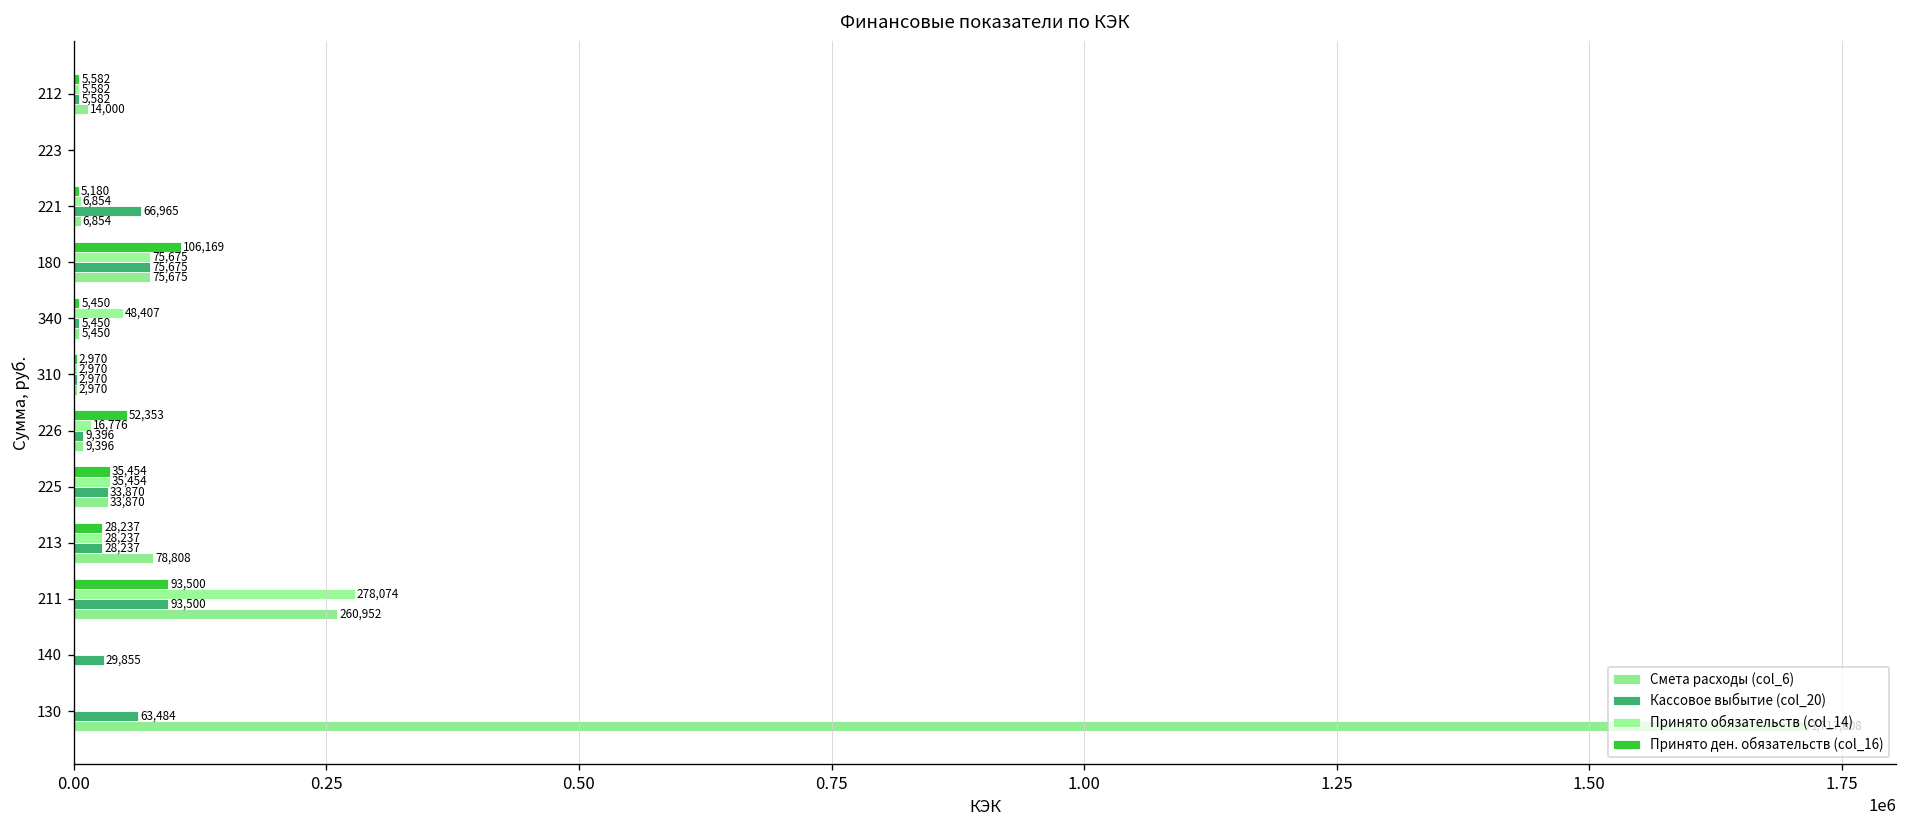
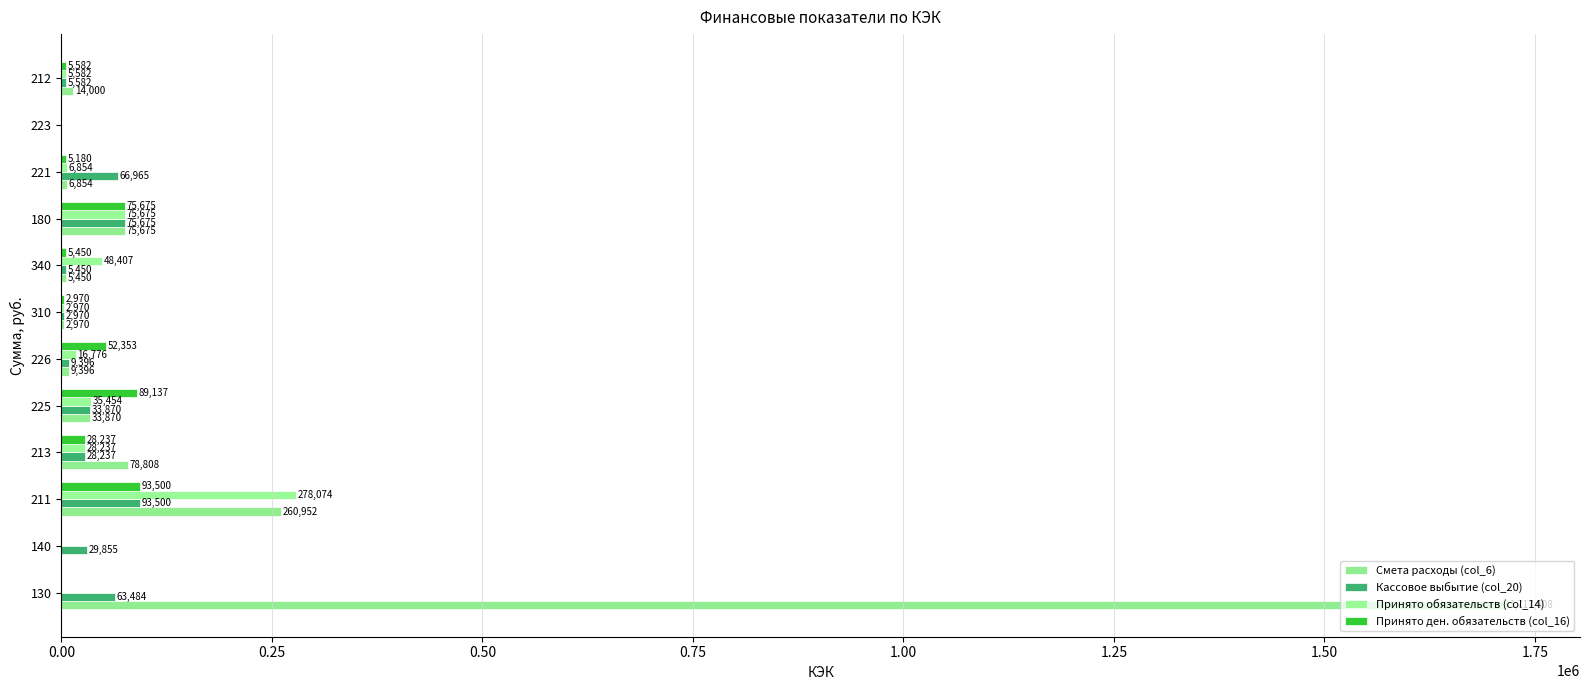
Принято ден. обязательств (col_16), 180: 106,169 -> 75,675
Принято ден. обязательств (col_16), 225: 35,454 -> 89,137
